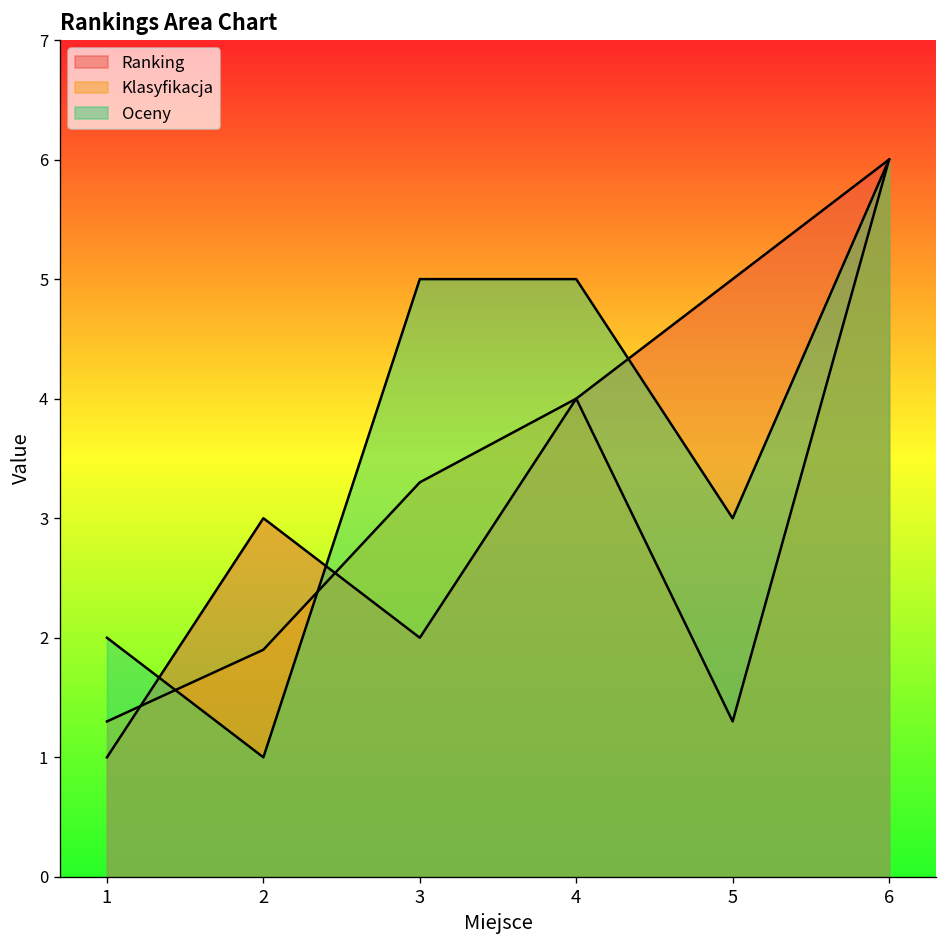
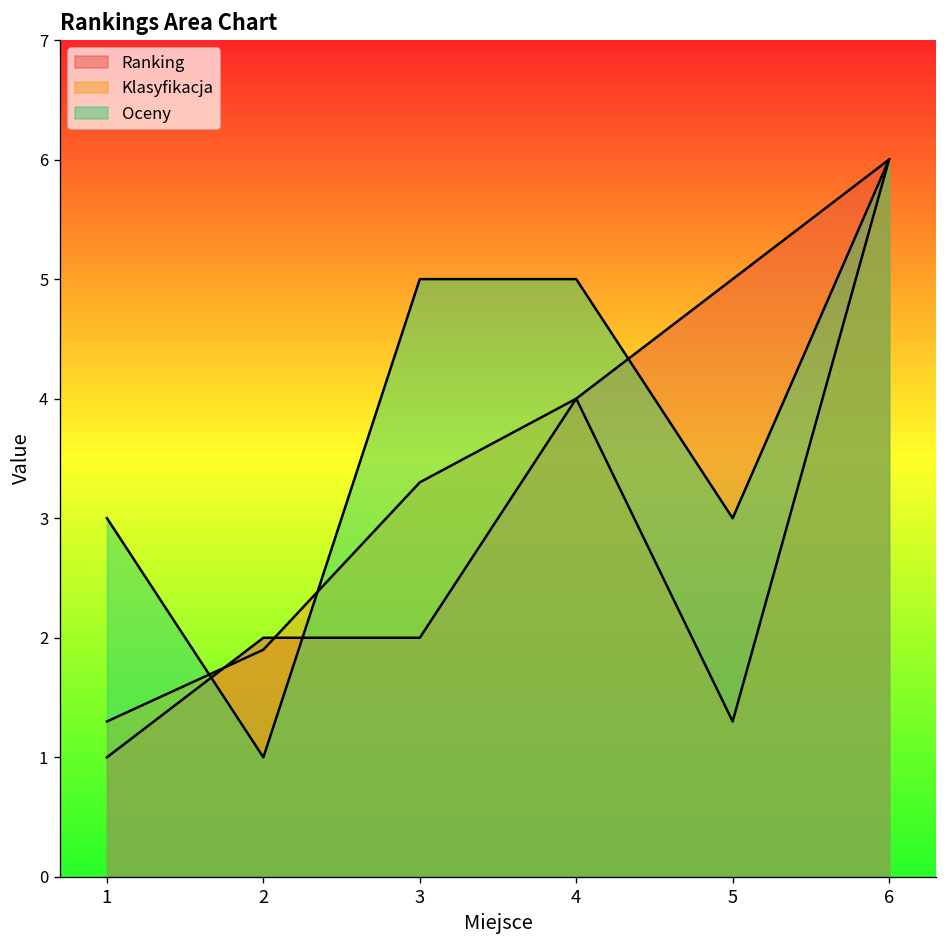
Oceny, 1: 2 -> 3
Ranking, 2: 3 -> 2
